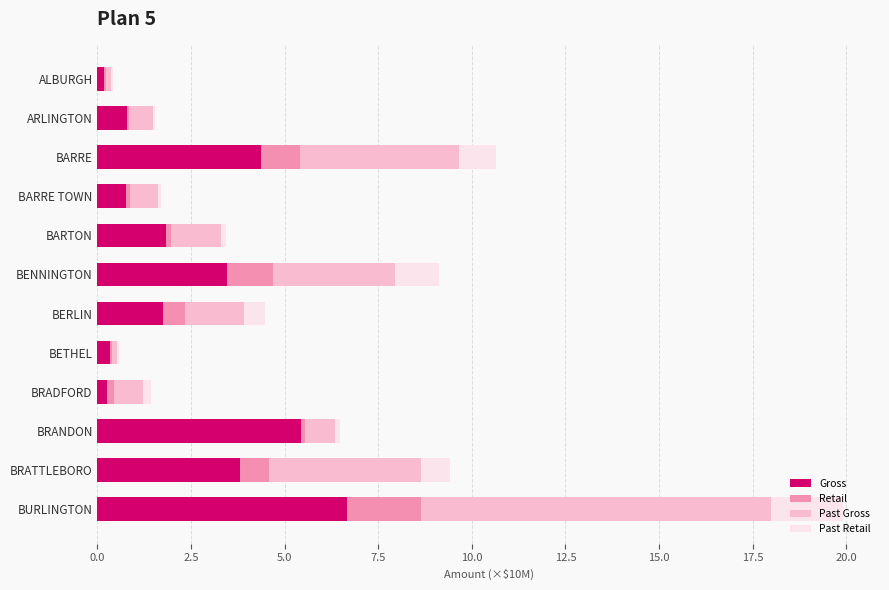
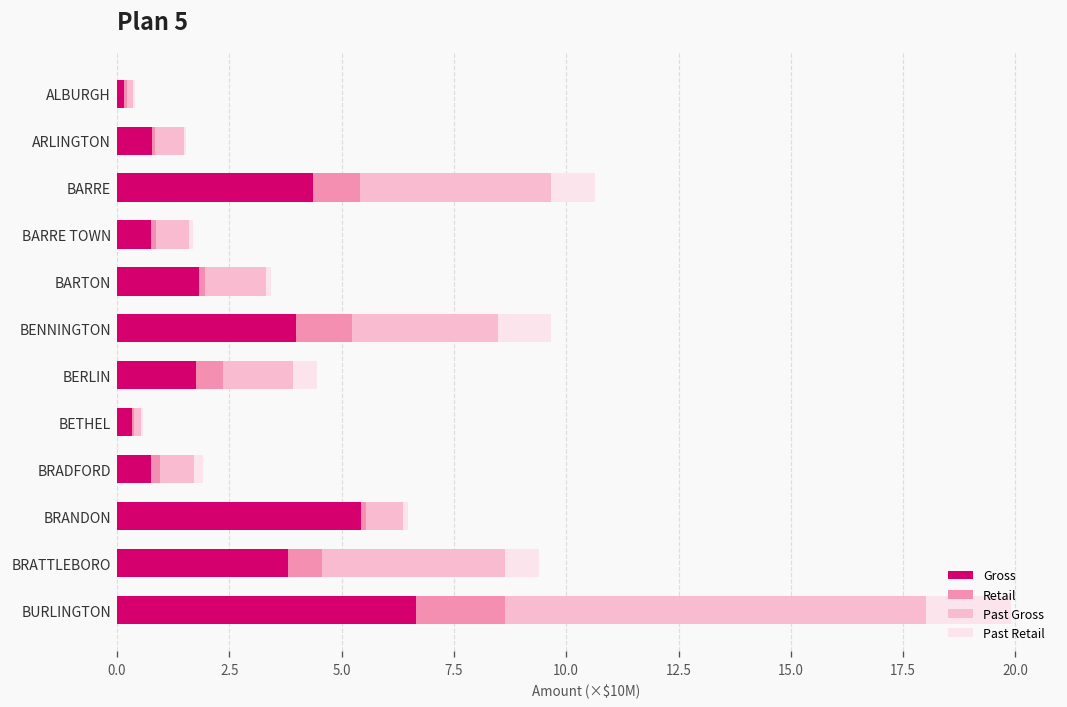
Gross, BENNINGTON: 3.5 -> 4.0
Gross, BRADFORD: 0.3 -> 0.8
